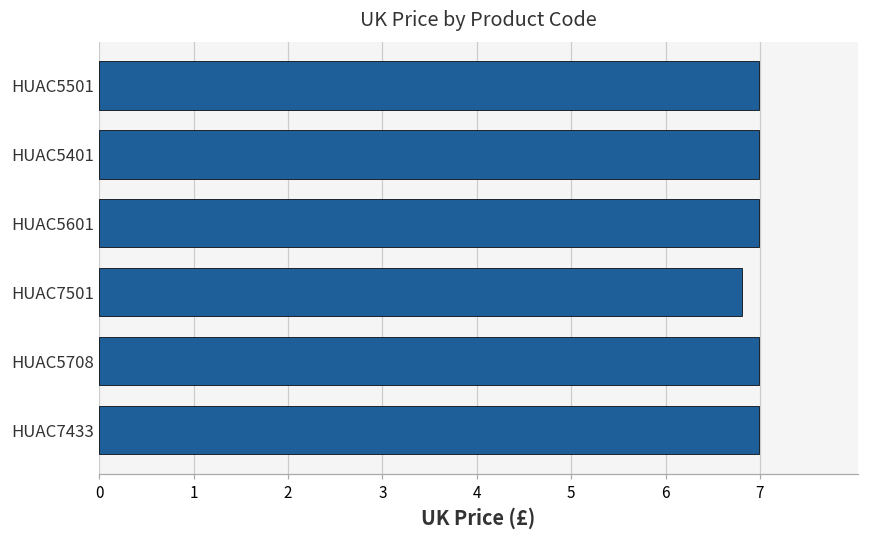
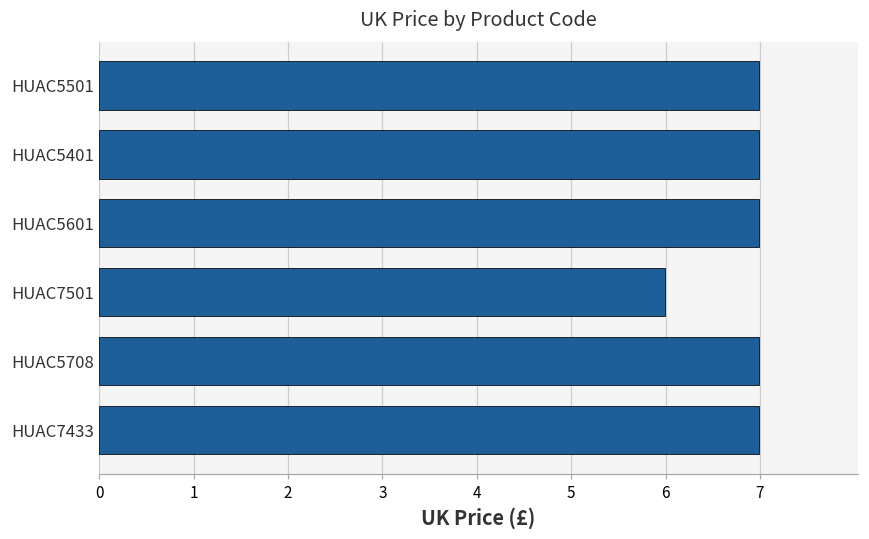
HUAC7501: 6.8 -> 6.0
